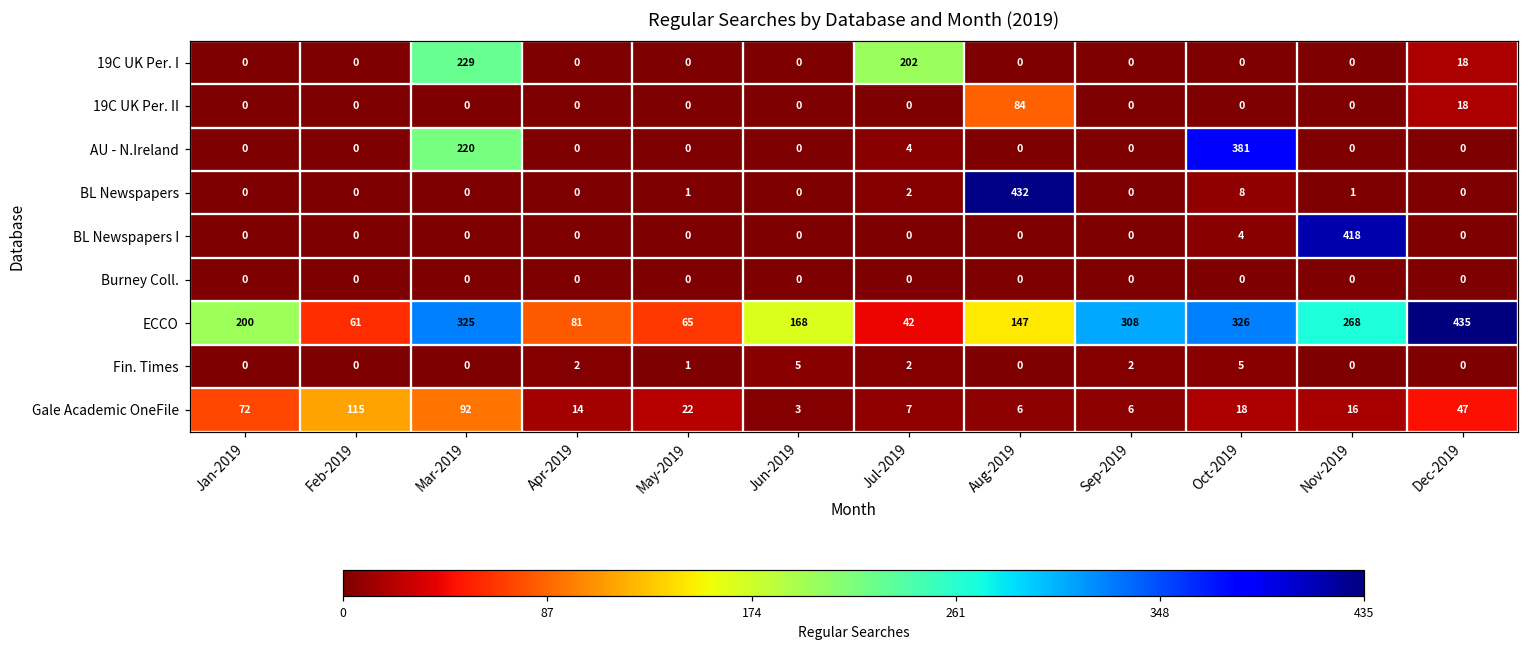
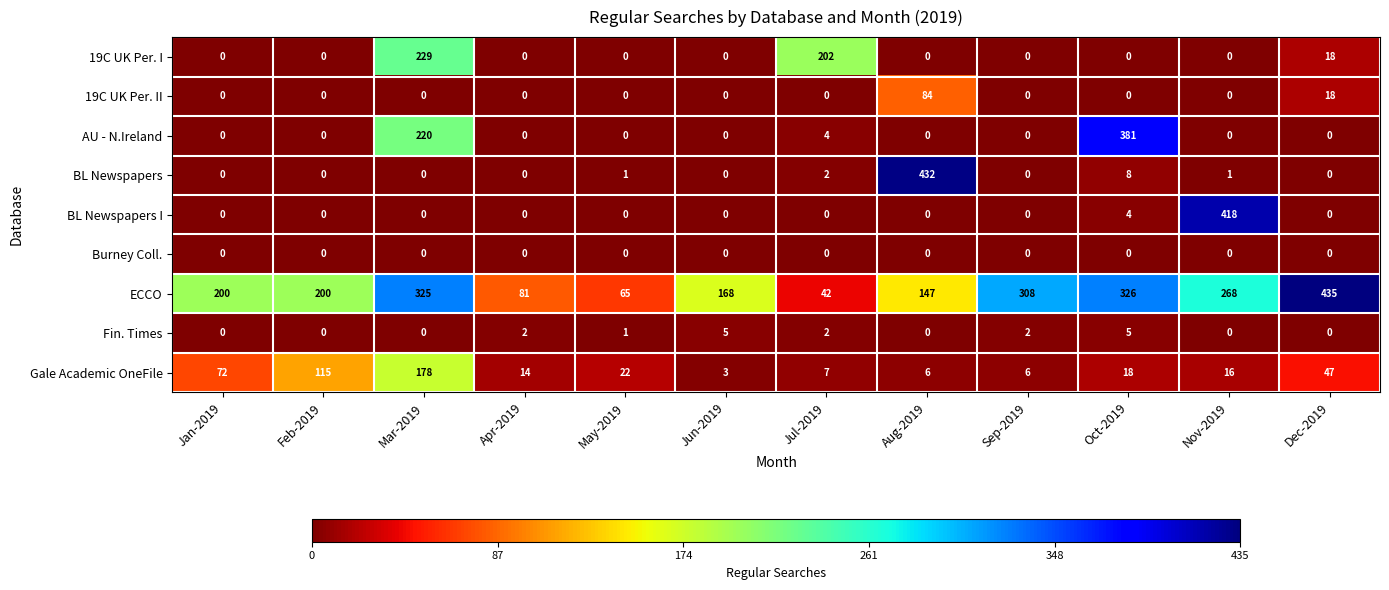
ECCO, Feb-2019: 61 -> 200
Gale Academic OneFile, Mar-2019: 92 -> 178
